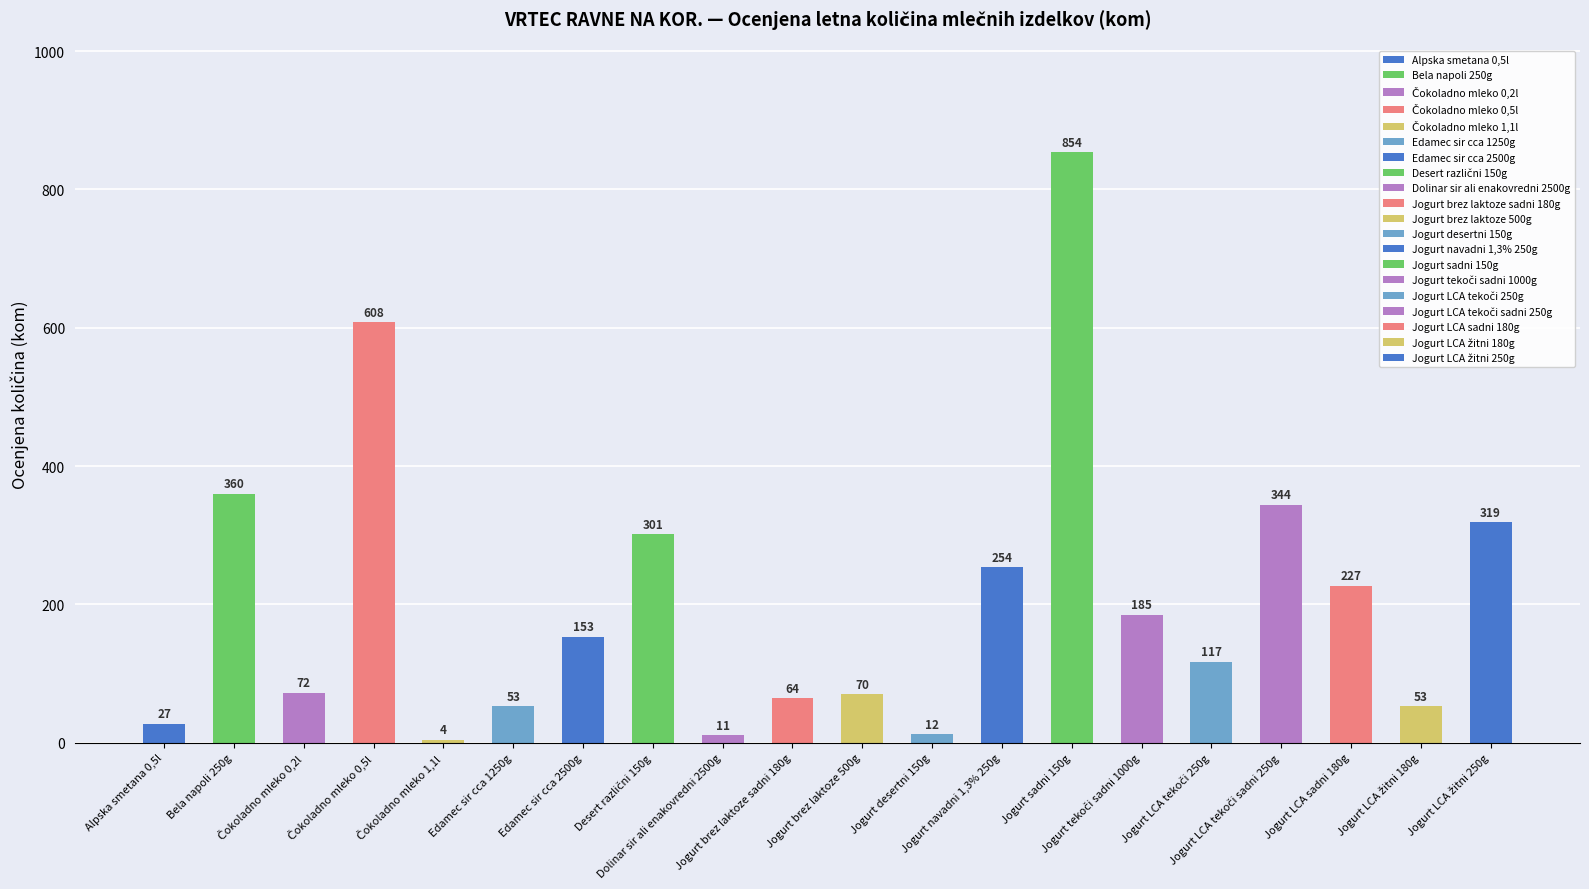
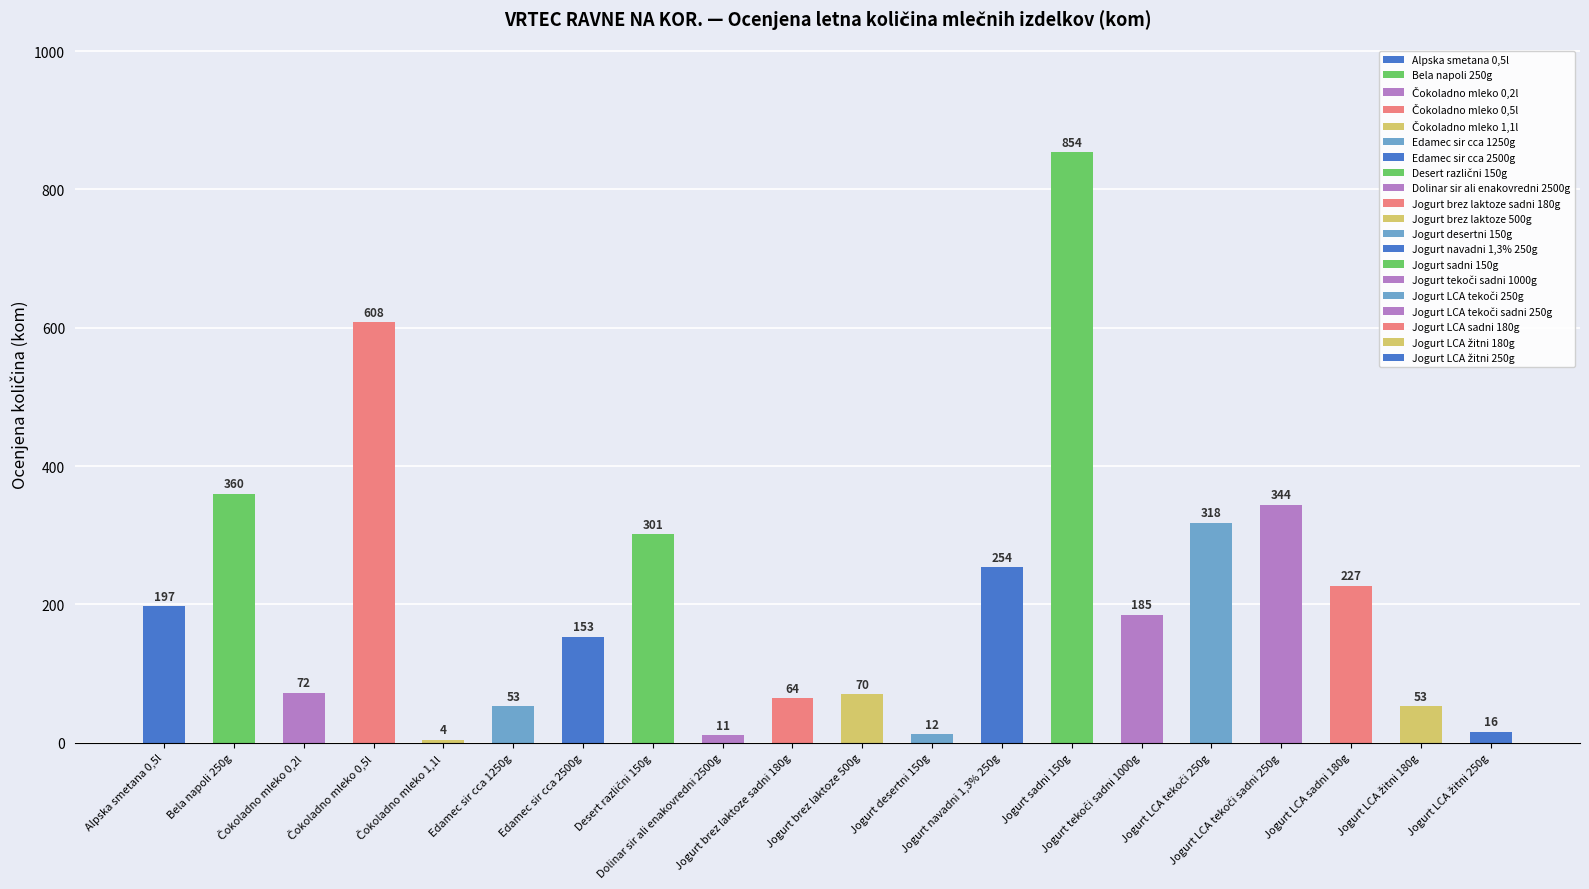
Alpska smetana 0,5l: 27 -> 197
Jogurt LCA tekoči 250g: 117 -> 318
Jogurt LCA žitni 250g: 319 -> 16
